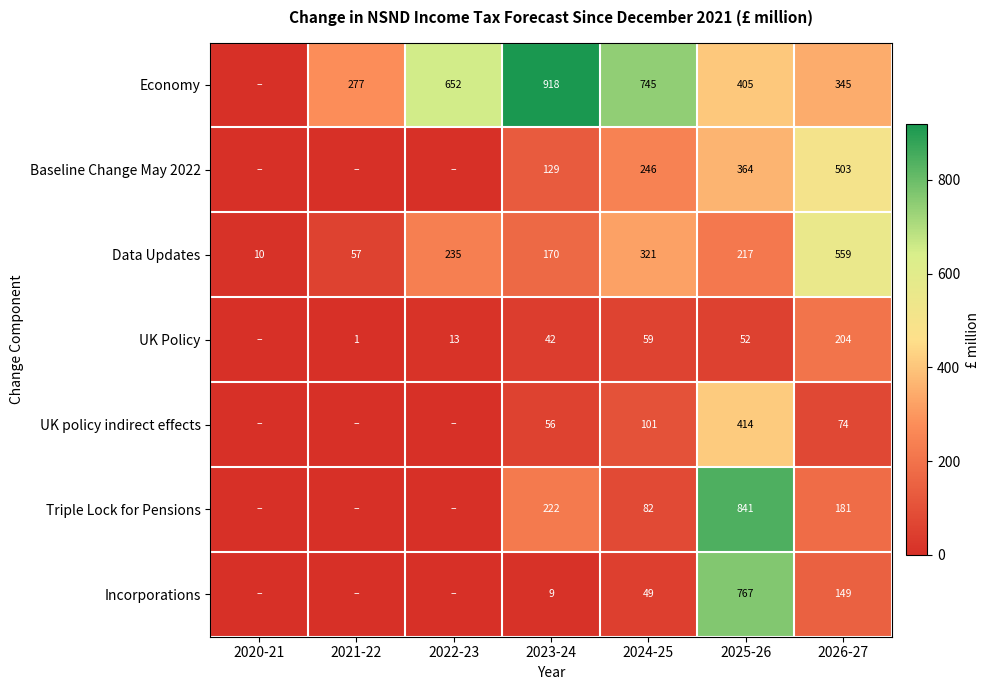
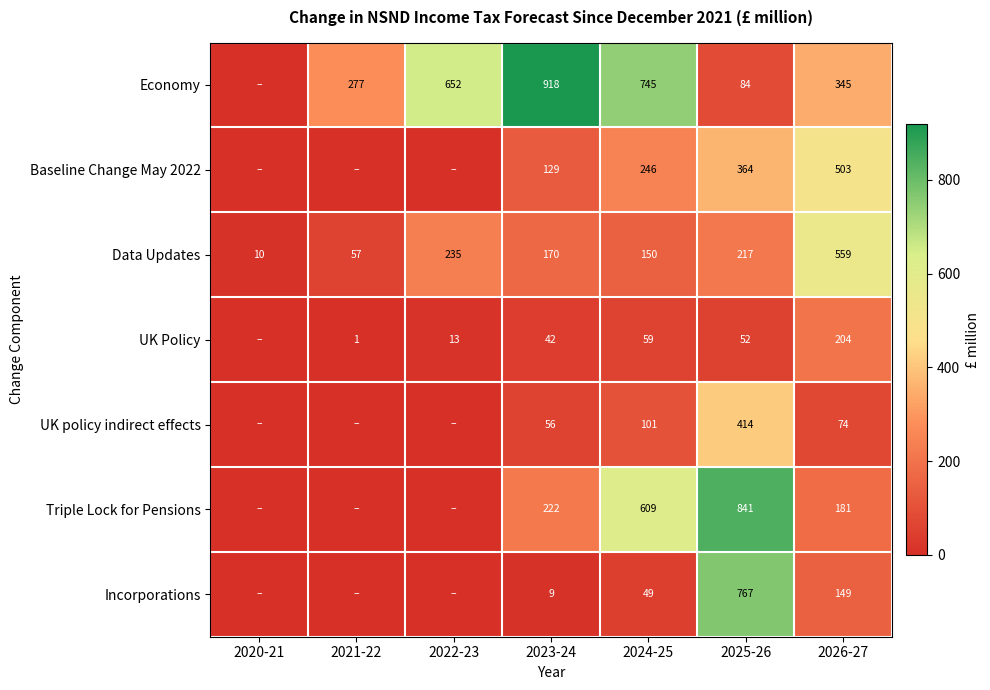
Economy, 2025-26: 405 -> 84
Data Updates, 2024-25: 321 -> 150
Triple Lock for Pensions, 2024-25: 82 -> 609
